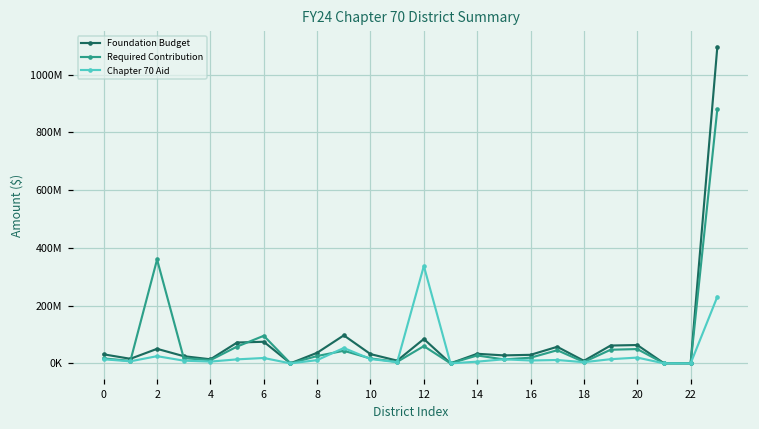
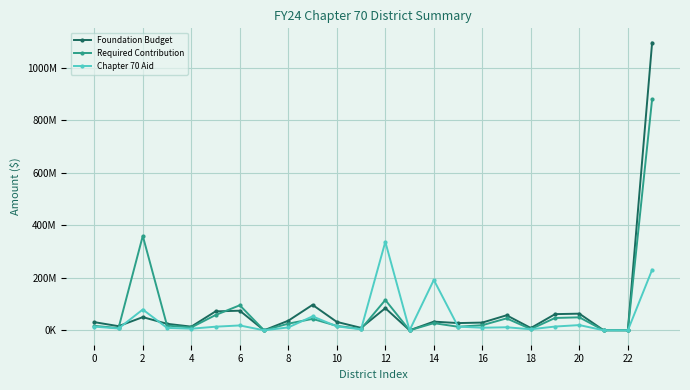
Chapter 70 Aid, 2: 30000000 -> 80000000
Required Contribution, 12: 60000000 -> 120000000
Chapter 70 Aid, 14: 10000000 -> 190000000
